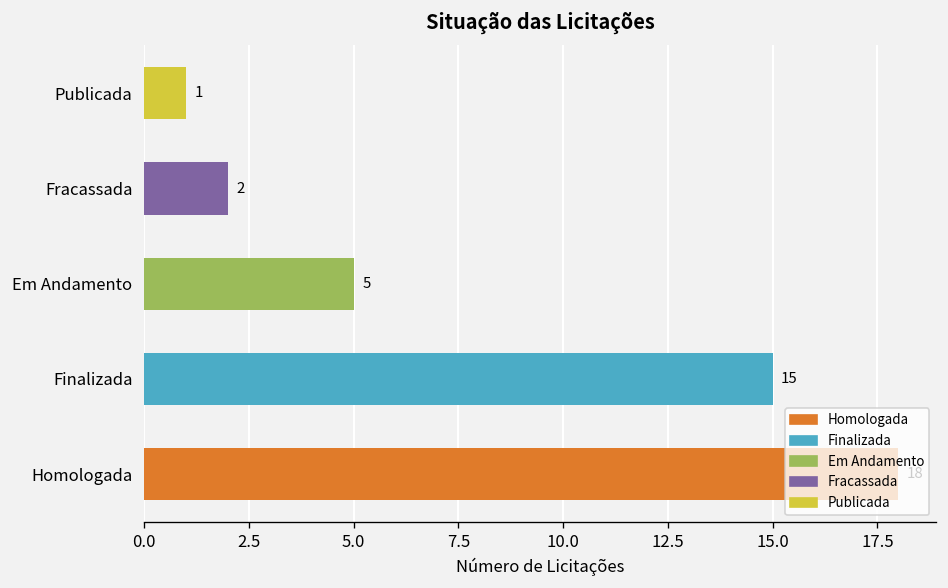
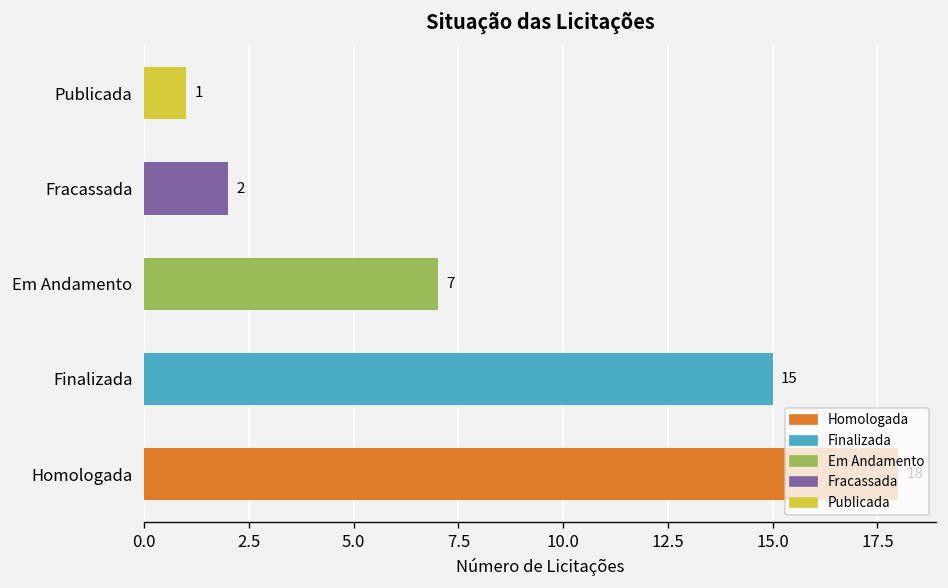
Em Andamento, Em Andamento: 5 -> 7
